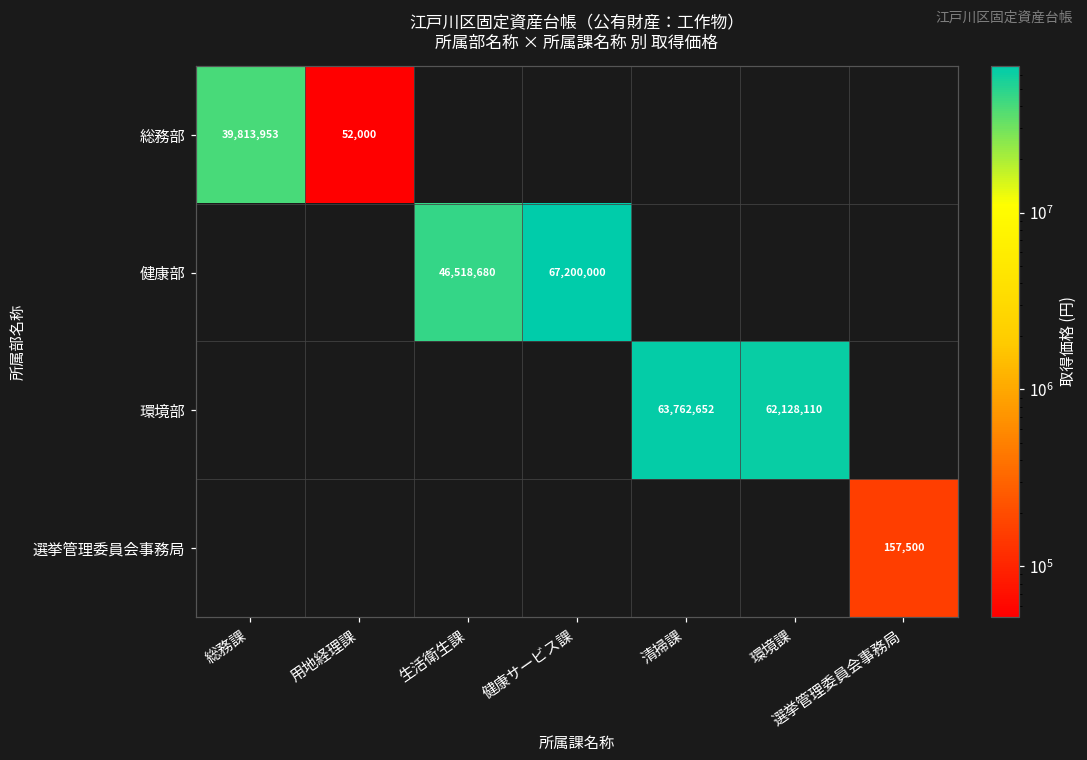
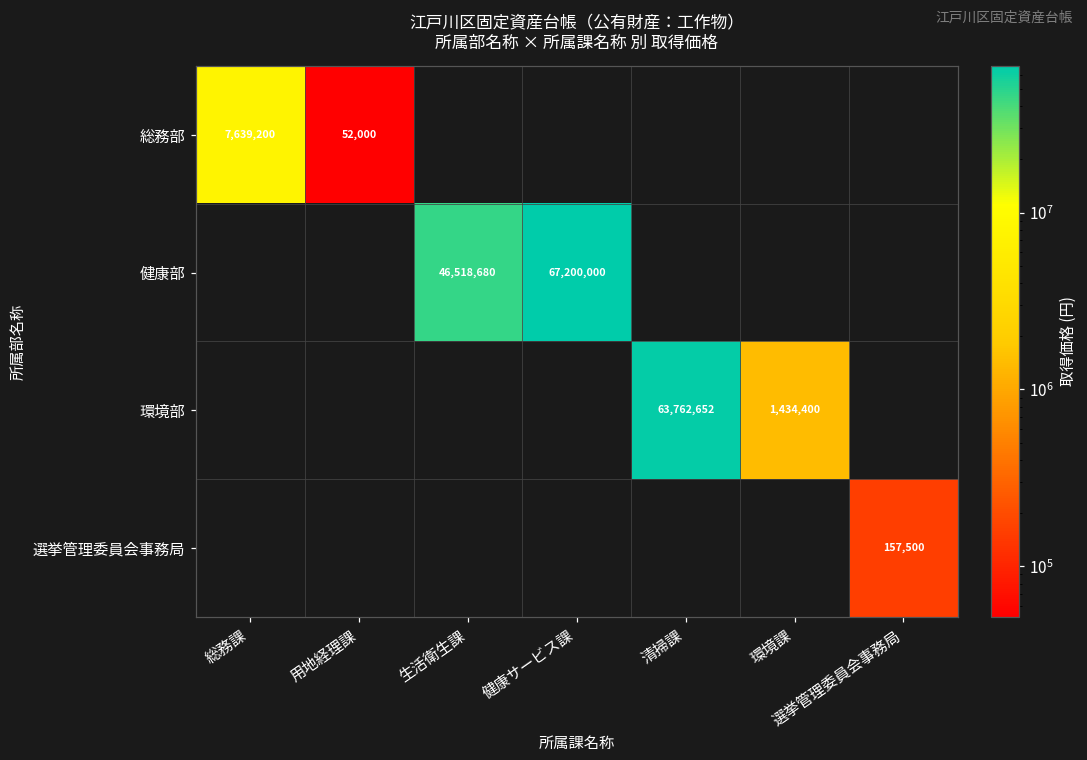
総務部, 総務課: 39,813,953 -> 7,639,200
環境部, 環境課: 62,128,110 -> 1,434,400
